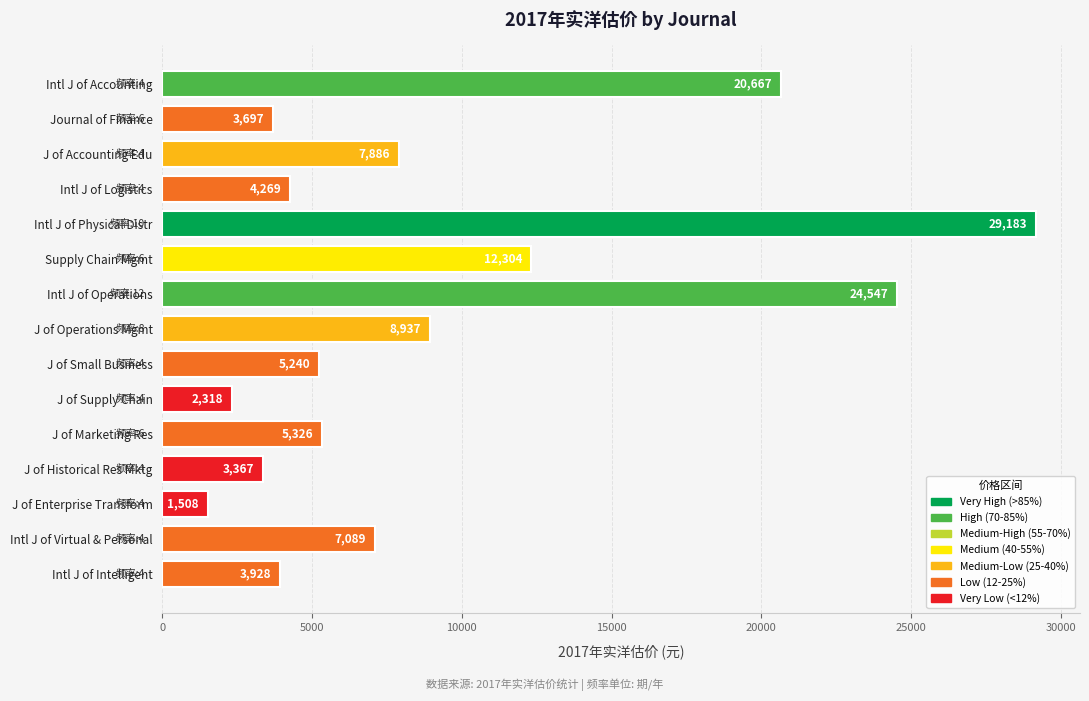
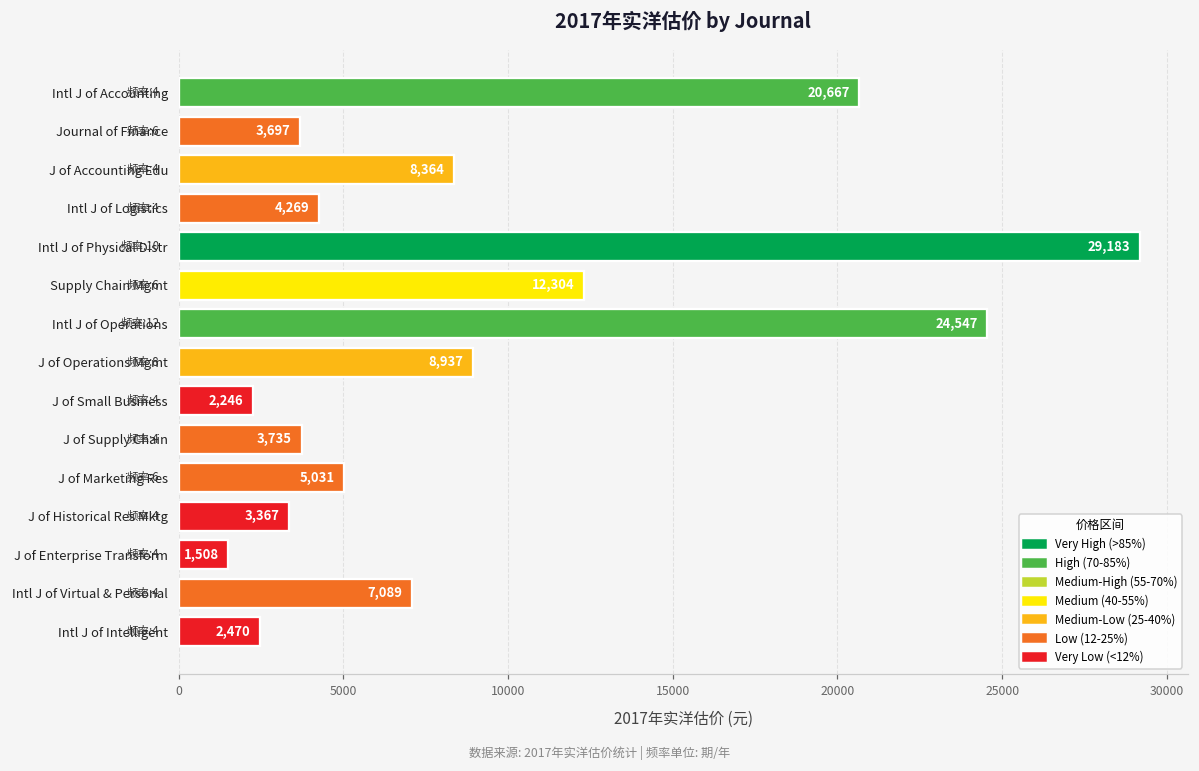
J of Accounting Edu: 7,886 -> 8,364
J of Small Business: 5,240 -> 2,246
J of Supply Chain: 2,318 -> 3,735
J of Marketing Res: 5,326 -> 5,031
Intl J of Intelligent: 3,928 -> 2,470
